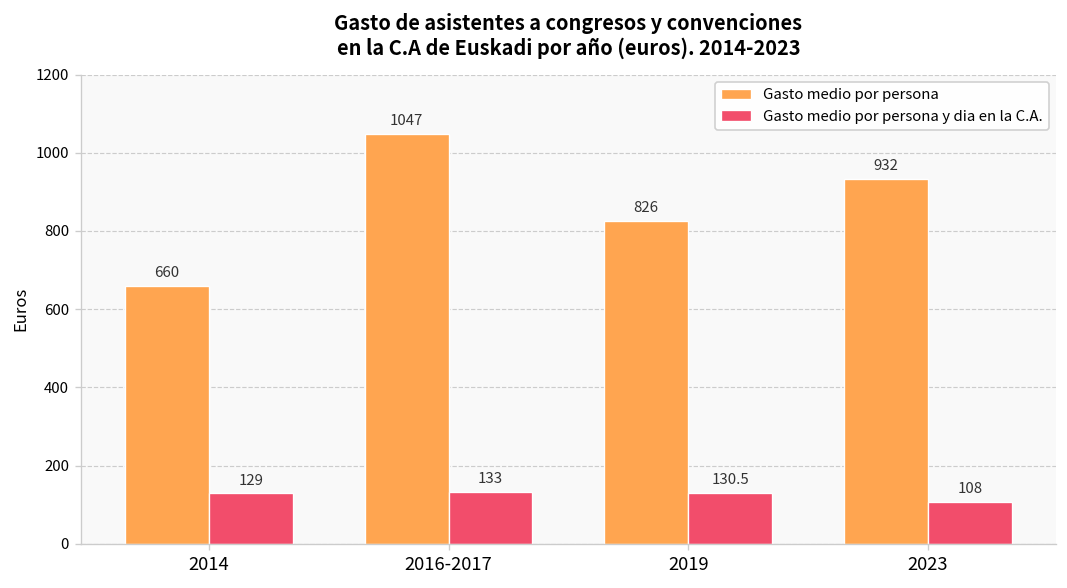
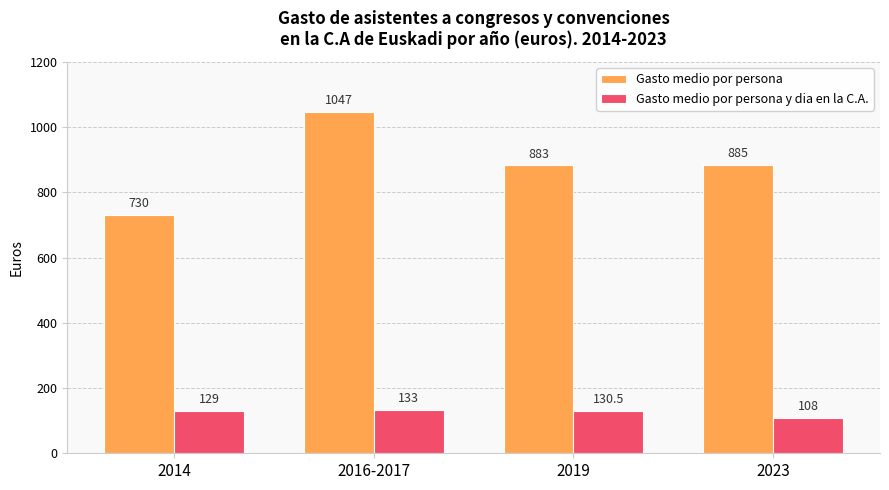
Gasto medio por persona, 2014: 660 -> 730
Gasto medio por persona, 2019: 826 -> 883
Gasto medio por persona, 2023: 932 -> 885
